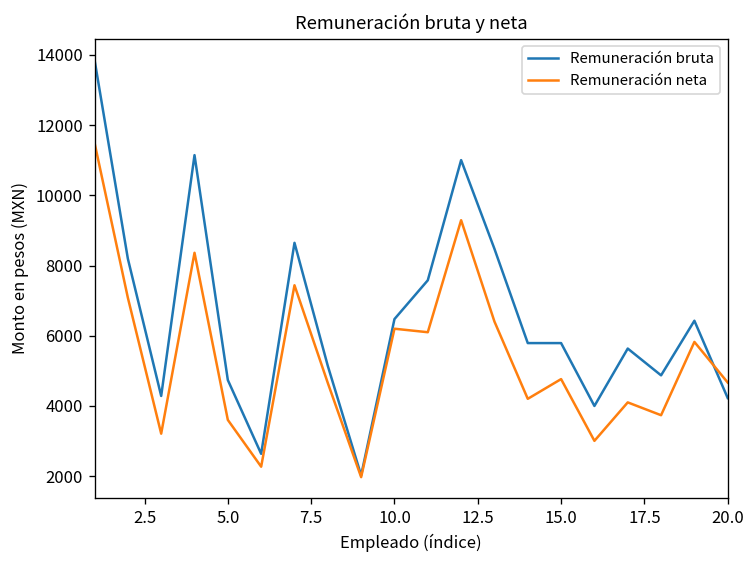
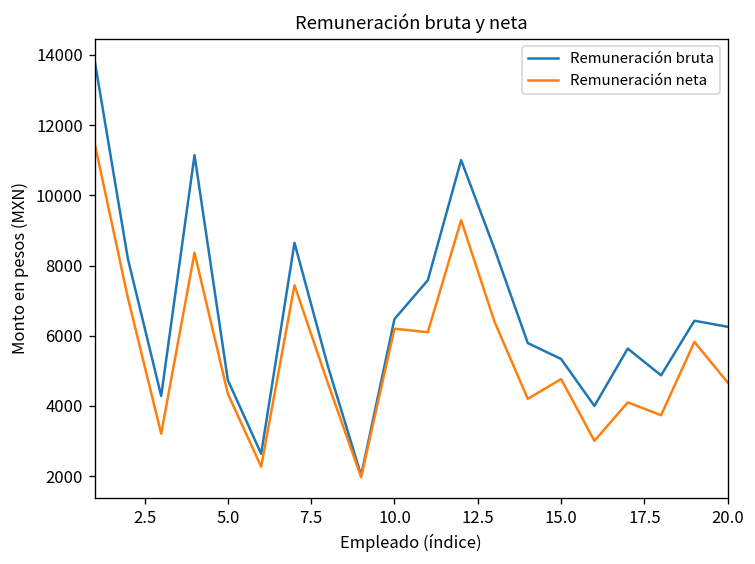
Remuneración neta, 5.0: 3600 -> 4300
Remuneración bruta, 15.0: 5800 -> 5300
Remuneración bruta, 20.0: 4200 -> 6300
